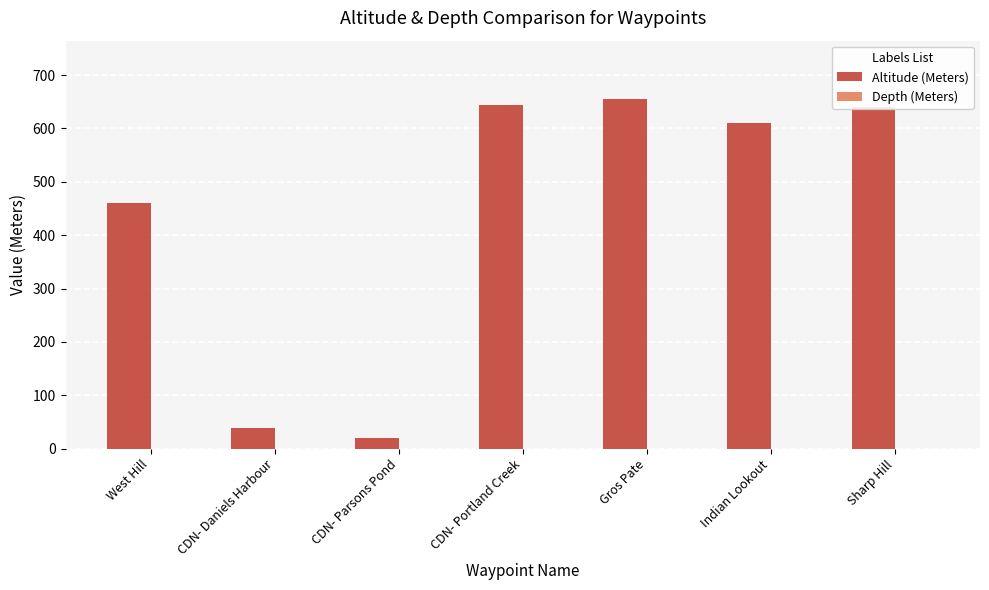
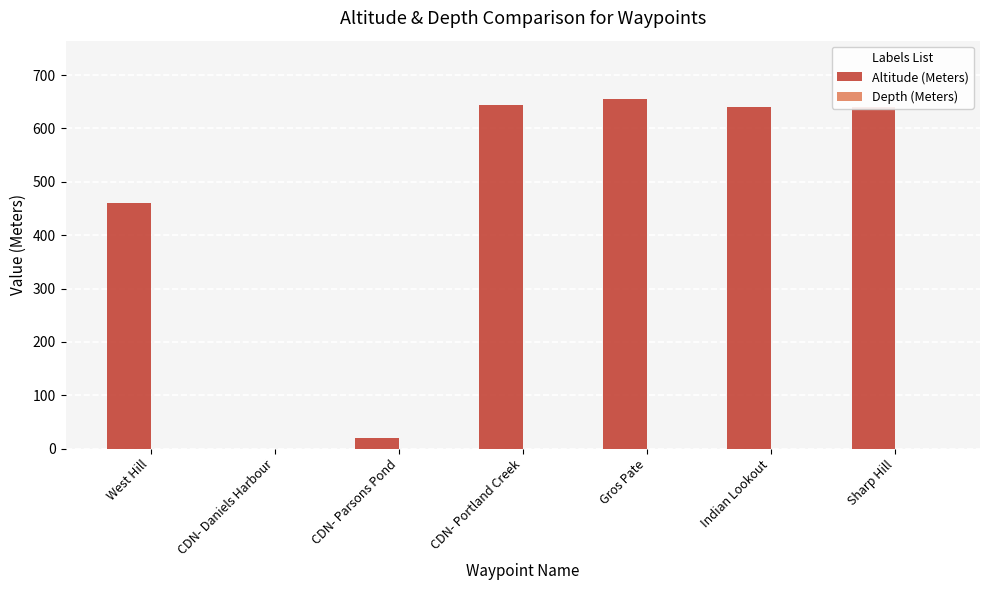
Altitude (Meters), CDN- Daniels Harbour: 40 -> 0
Altitude (Meters), Indian Lookout: 610 -> 640
